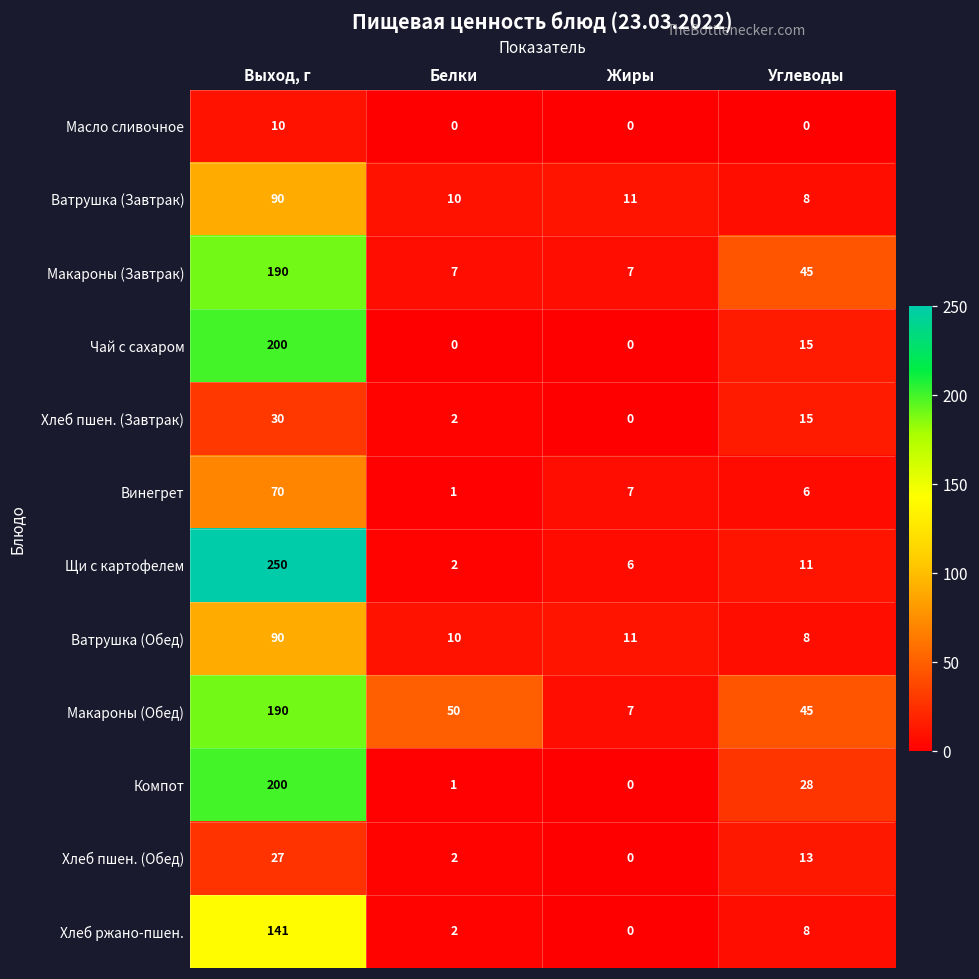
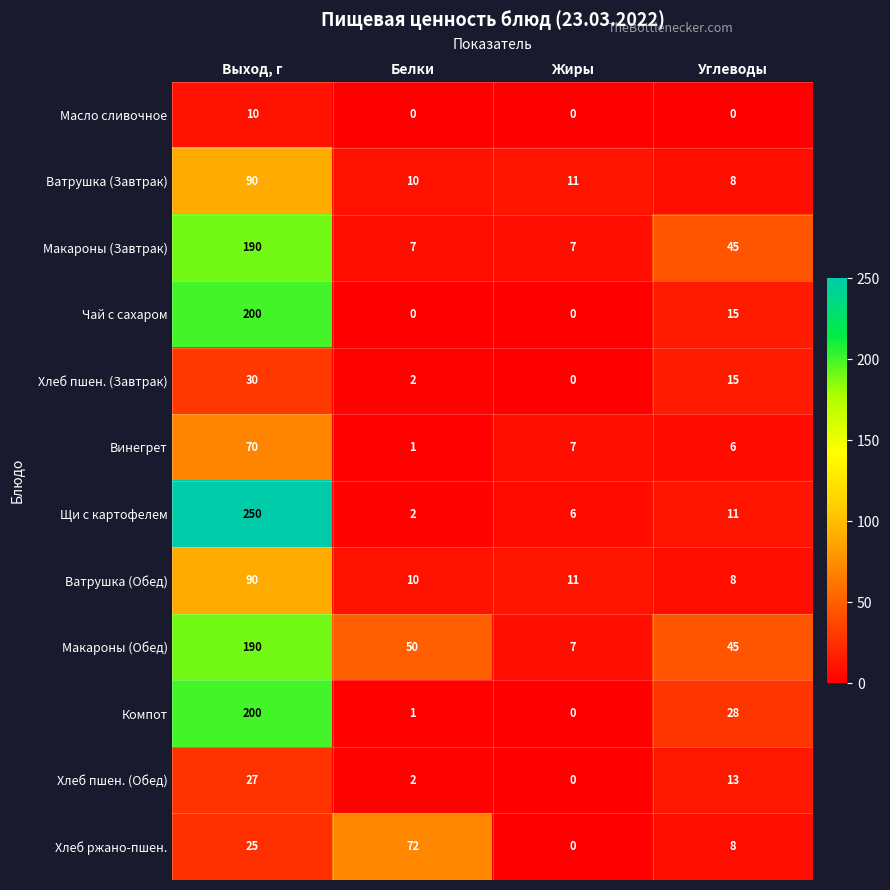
Хлеб ржано-пшен., Выход, г: 141 -> 25
Хлеб ржано-пшен., Белки: 2 -> 72
